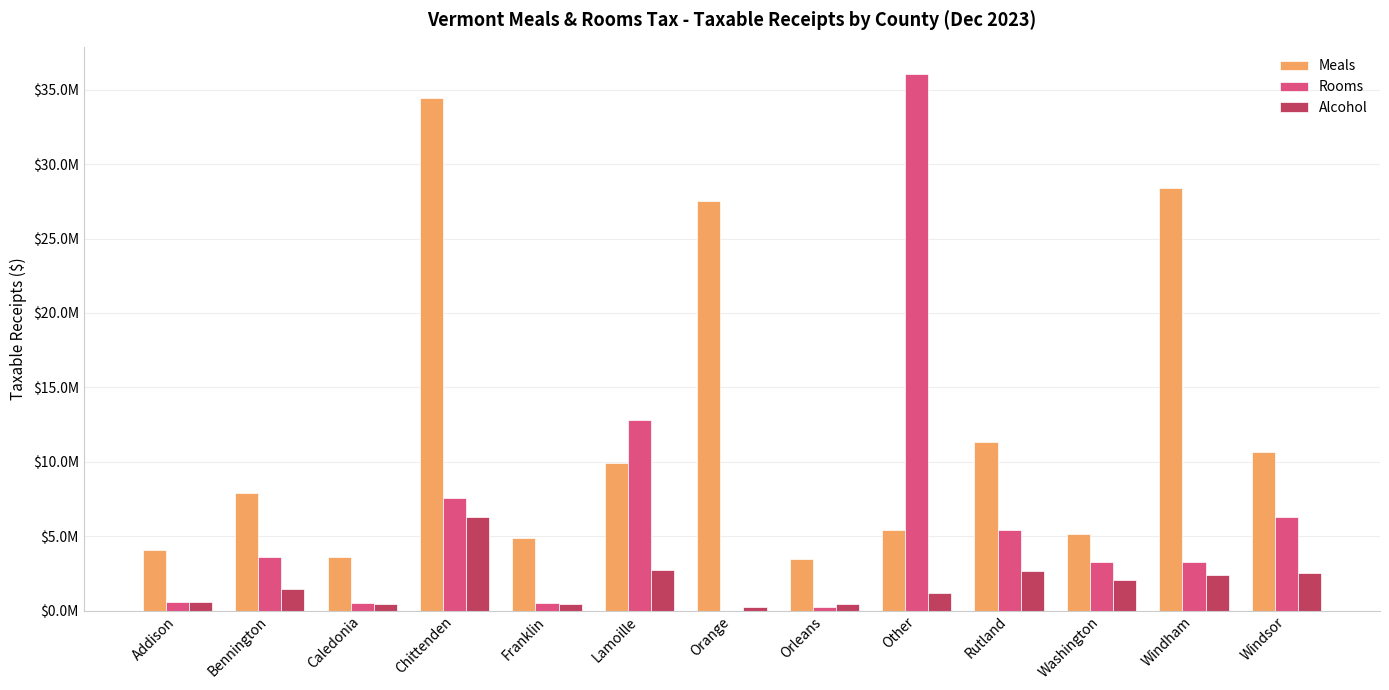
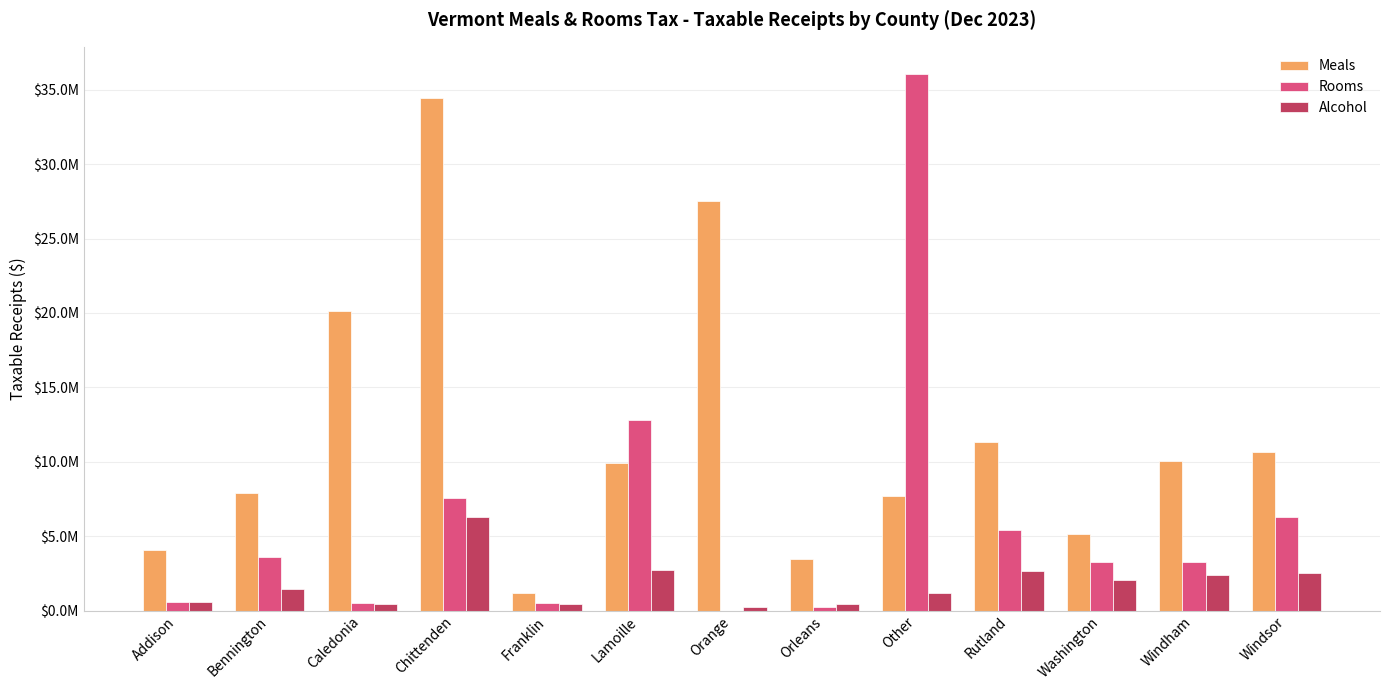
Meals, Caledonia: $3600000 -> $20100000
Meals, Franklin: $4900000 -> $1200000
Meals, Other: $5400000 -> $7700000
Meals, Windham: $28400000 -> $10000000
